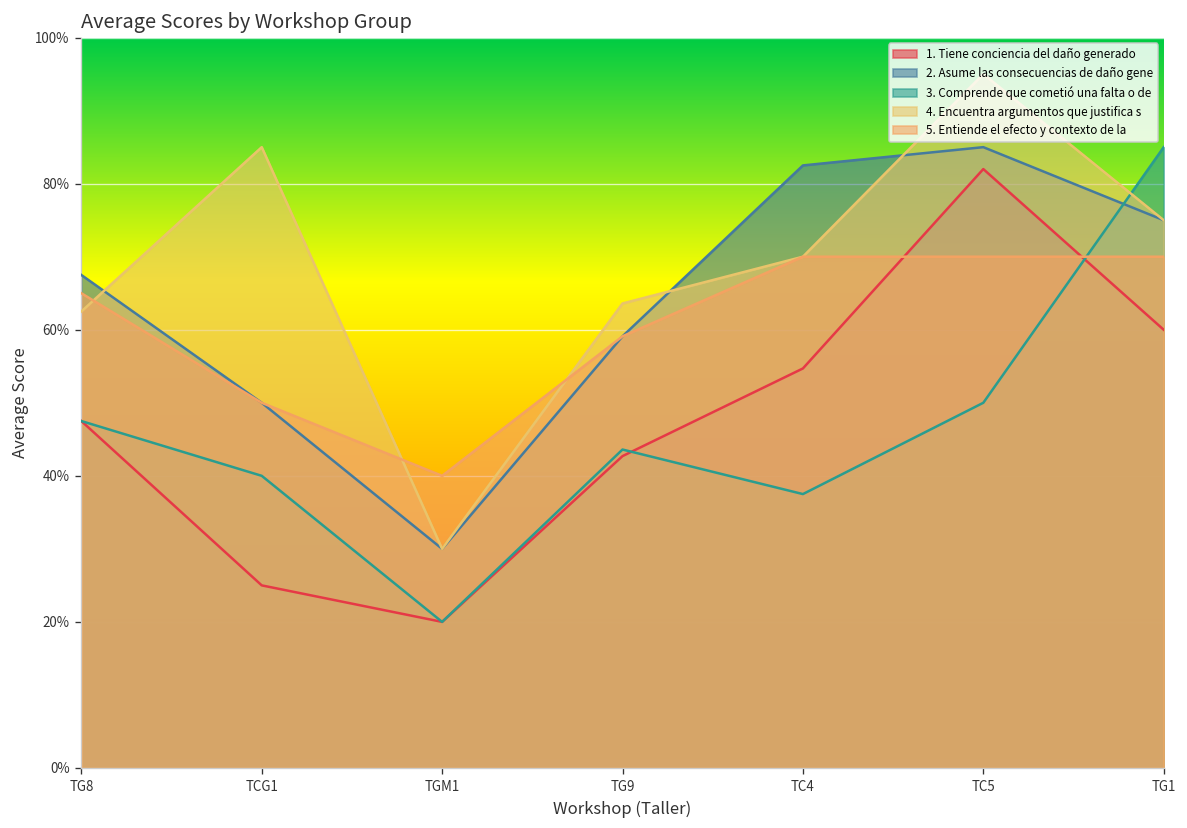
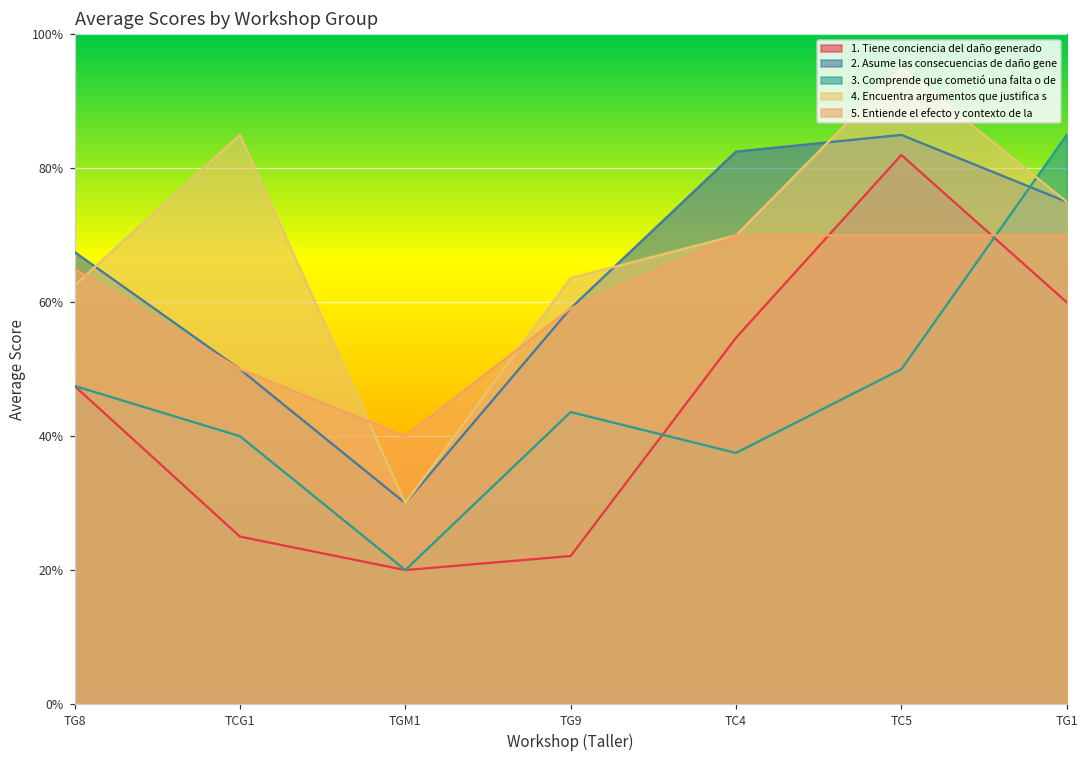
1. Tiene conciencia del daño generado, TG9: 43% -> 22%
